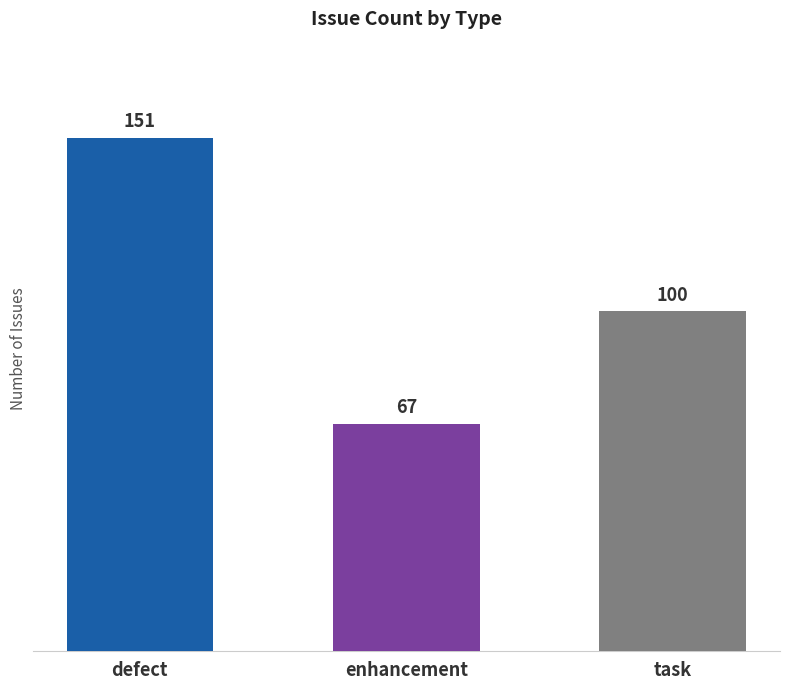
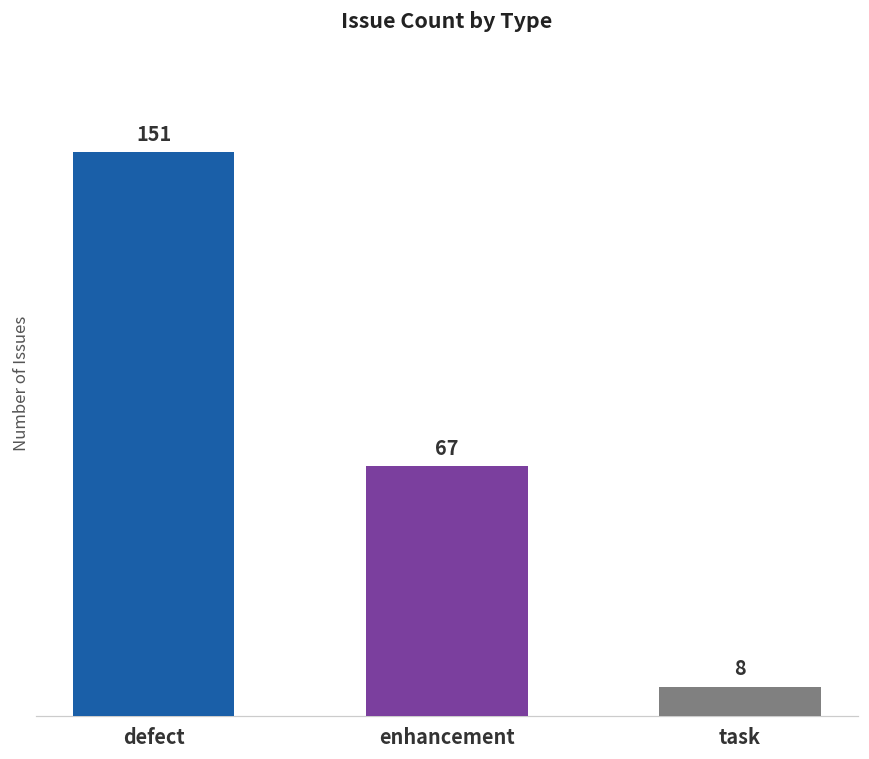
task: 100 -> 8
